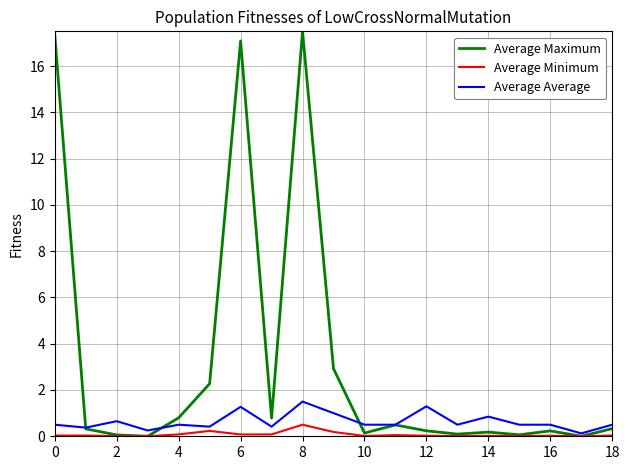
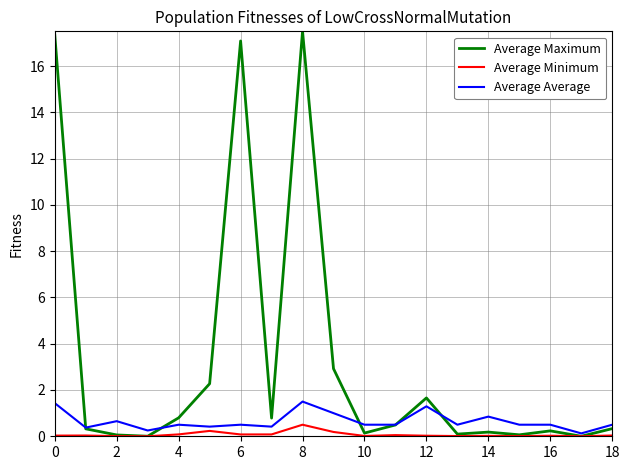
Average Average, 0: 0.5 -> 1.4
Average Average, 6: 1.3 -> 0.5
Average Maximum, 12: 0.2 -> 1.7
